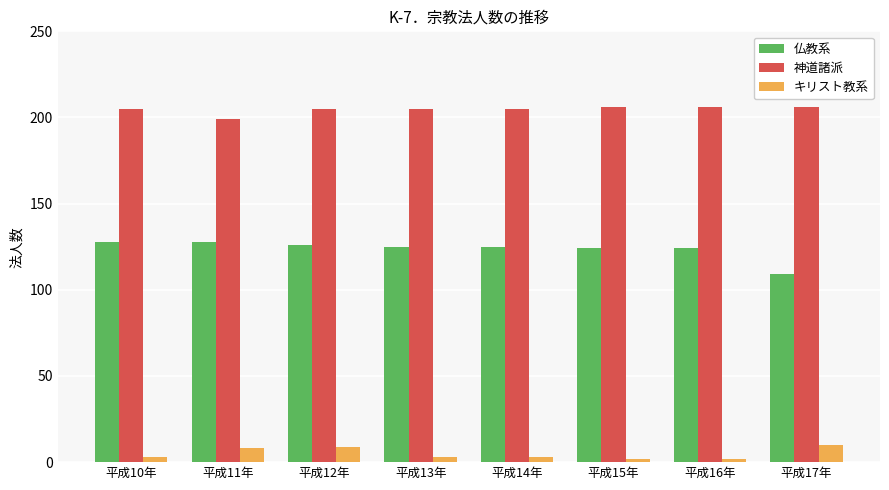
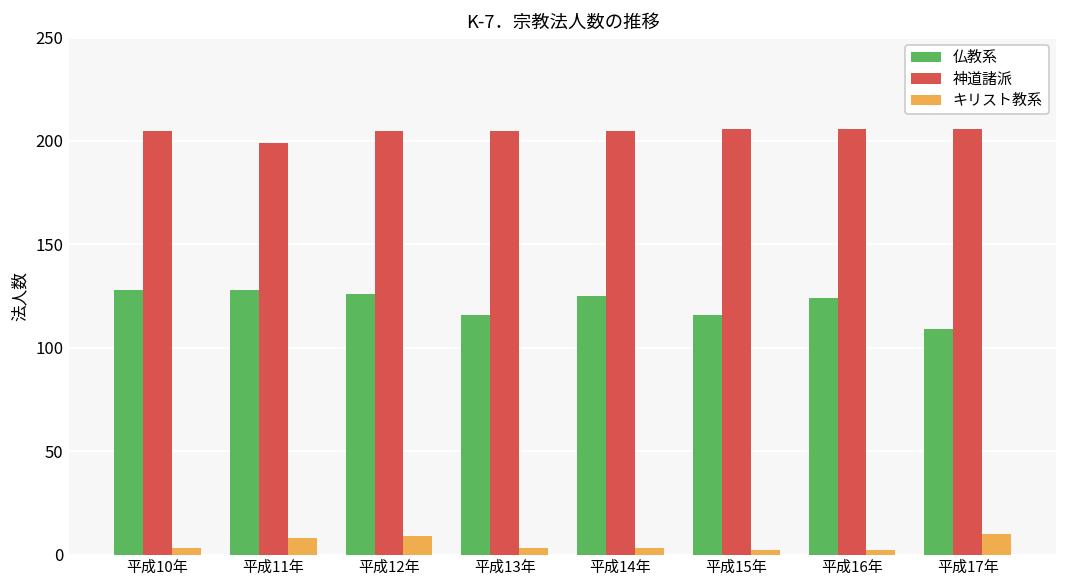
仏教系, 平成13年: 125 -> 116
仏教系, 平成15年: 124 -> 116
